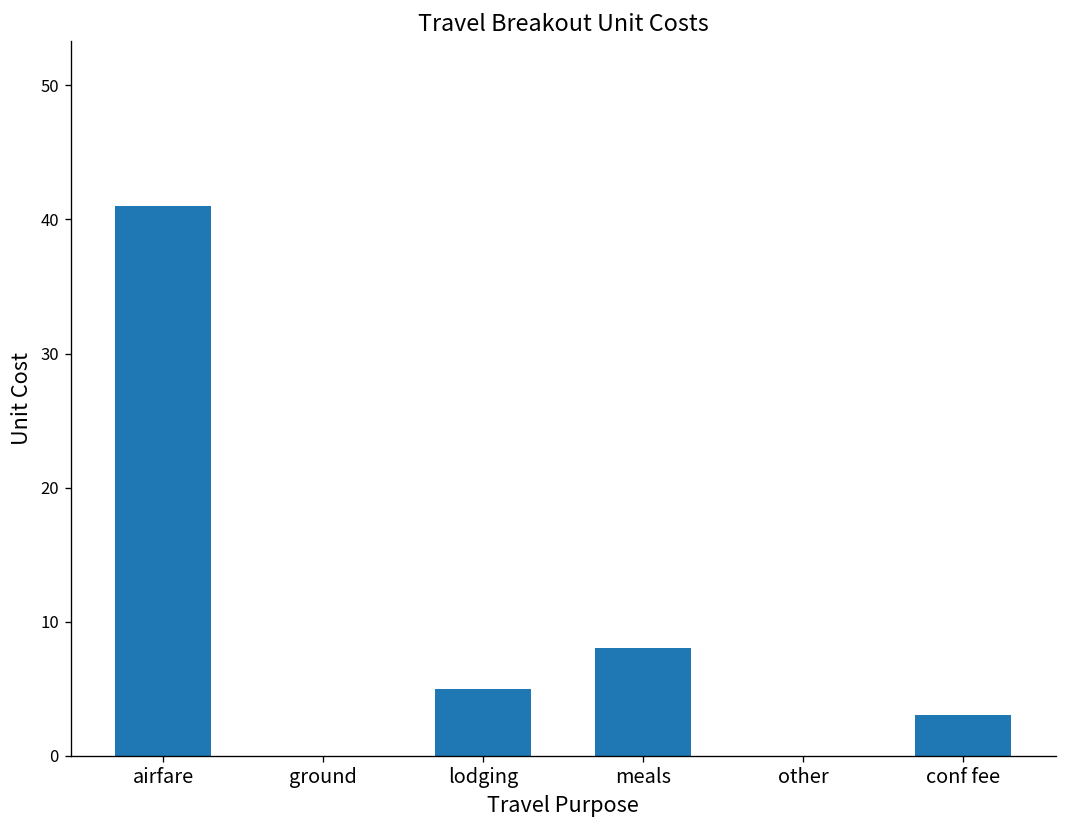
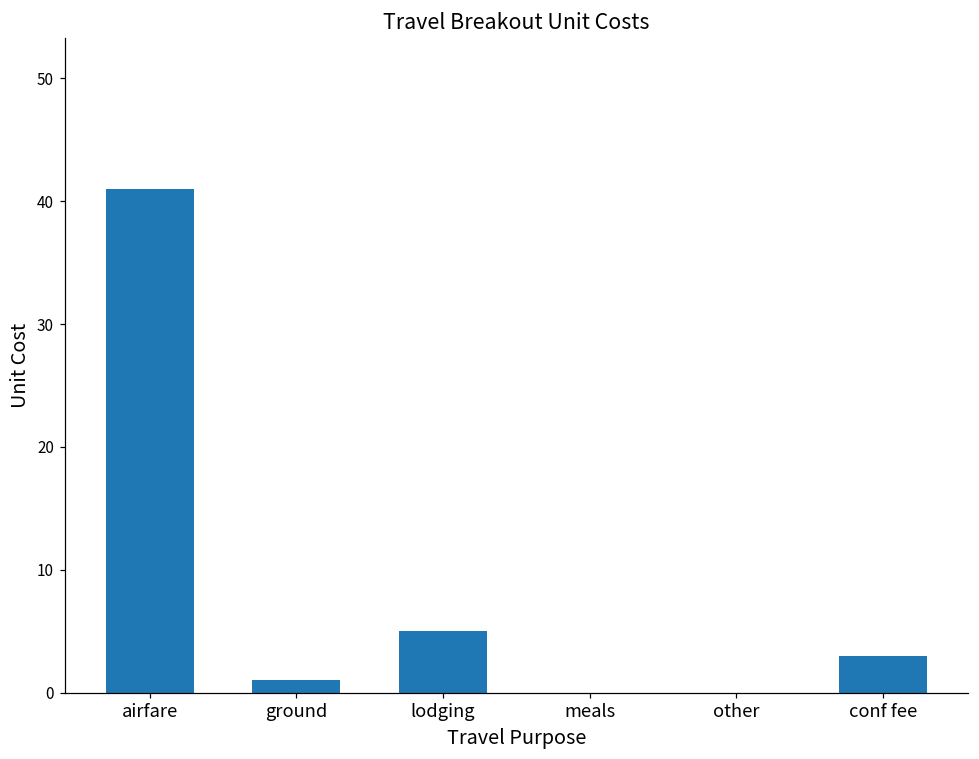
ground: 0 -> 1
meals: 8 -> 0
